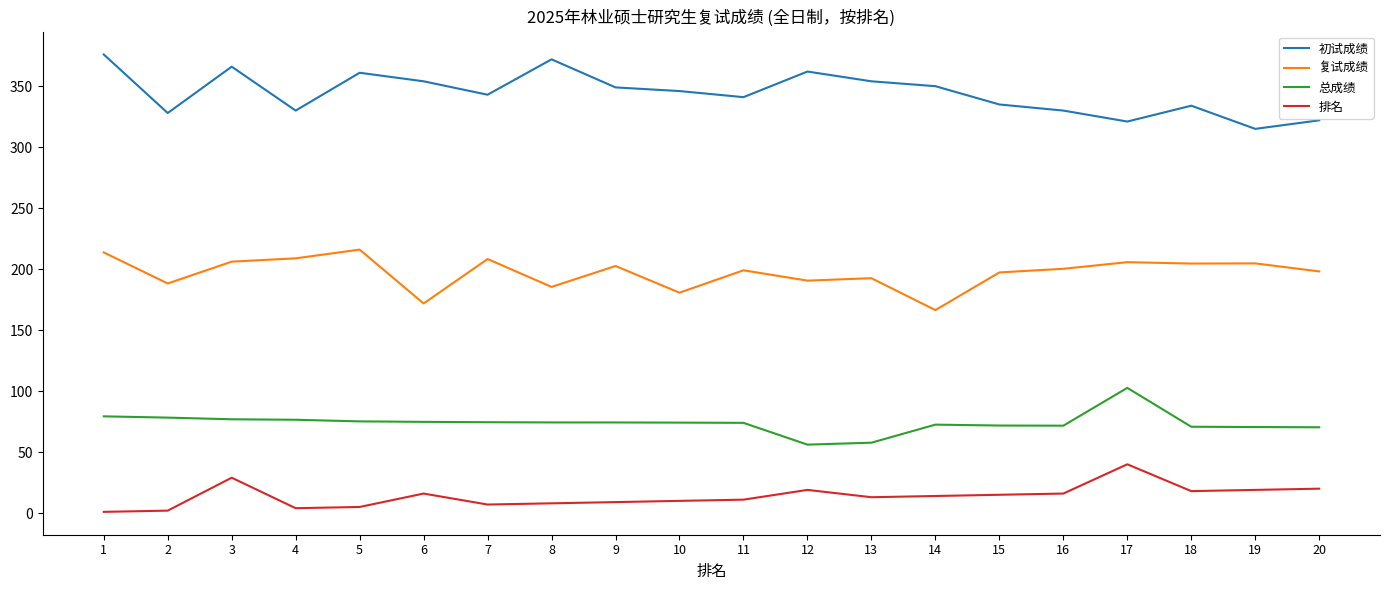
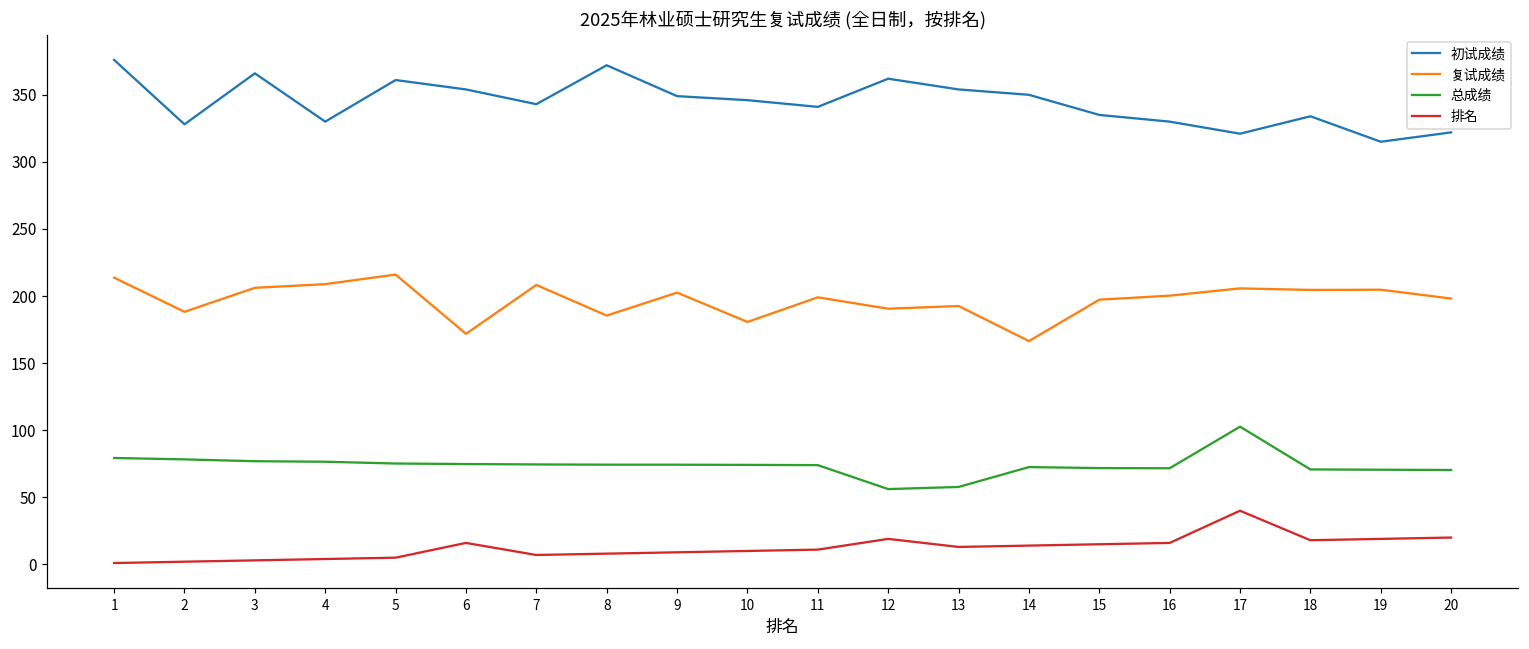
排名, 3: 29 -> 3
